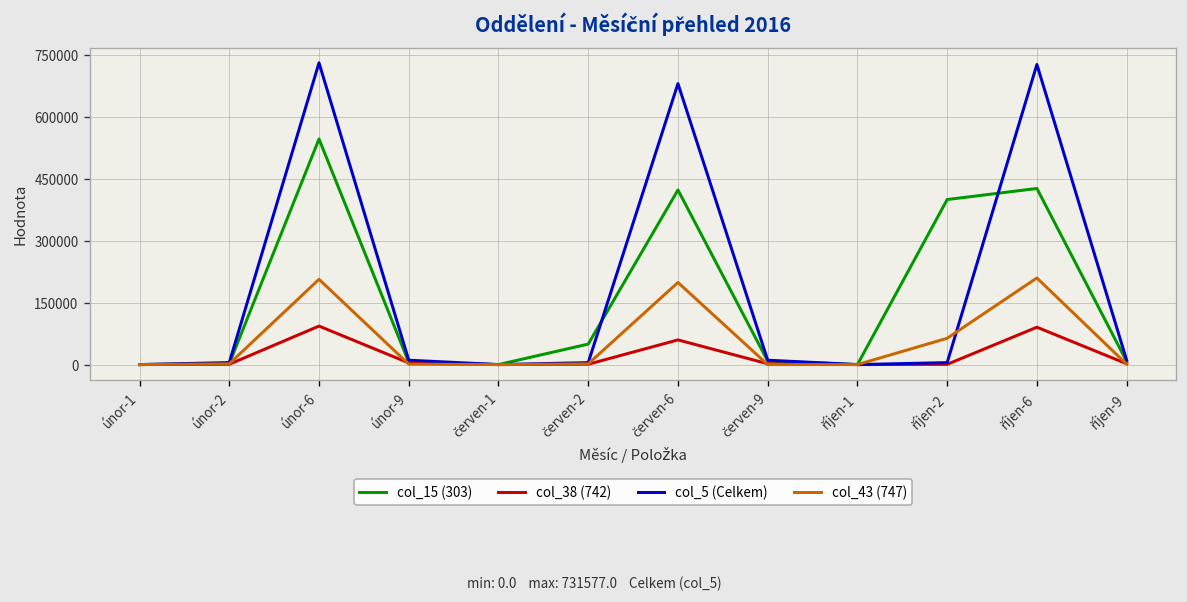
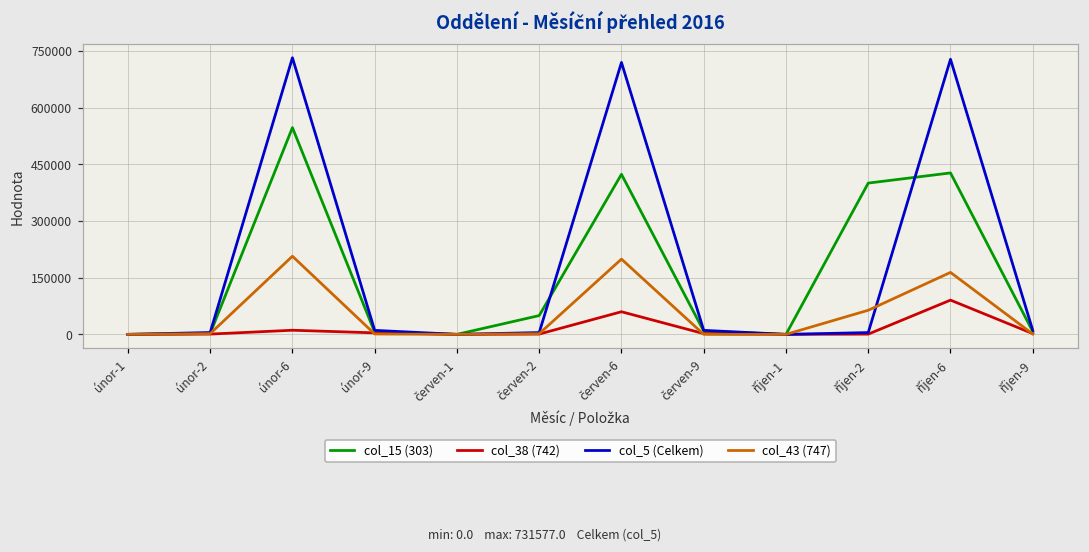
col_38 (742), únor-6: 90000 -> 10000
col_5 (Celkem), červen-6: 680000 -> 720000
col_43 (747), říjen-6: 210000 -> 160000
